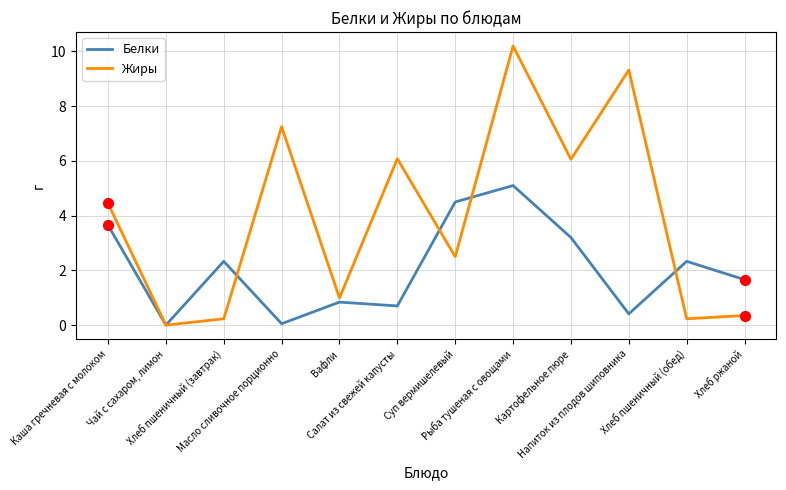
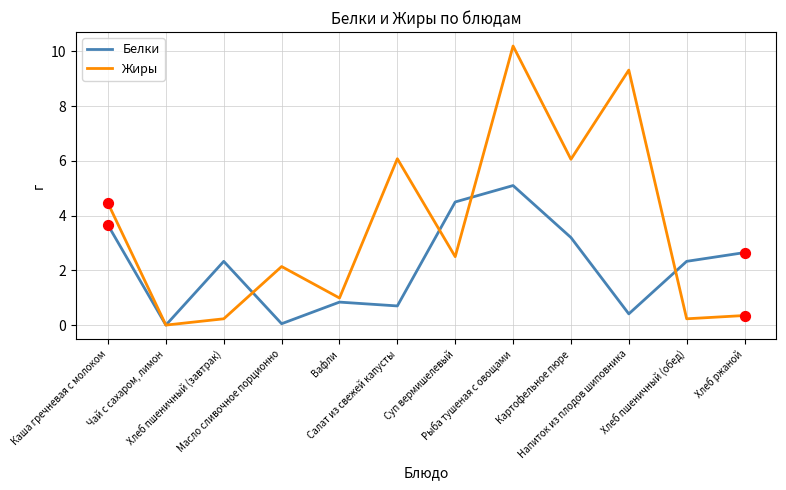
Жиры, Масло сливочное порционно: 7.3 -> 2.1
Белки, Хлеб ржаной: 1.7 -> 2.7
